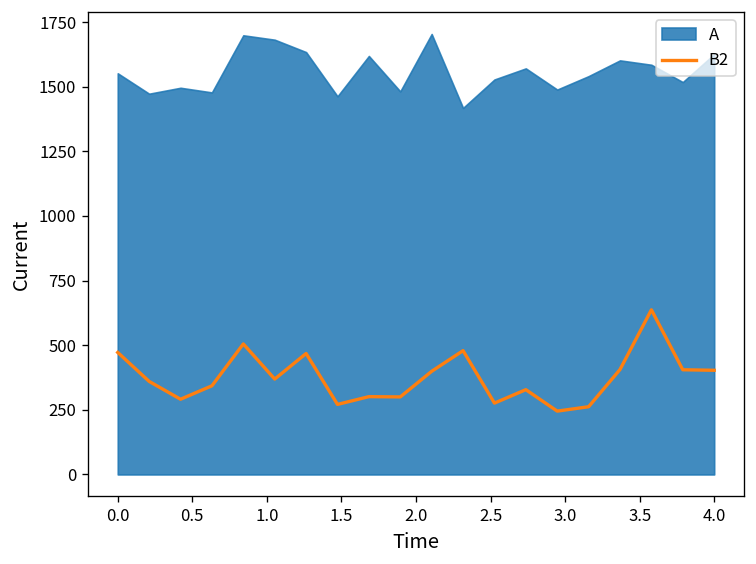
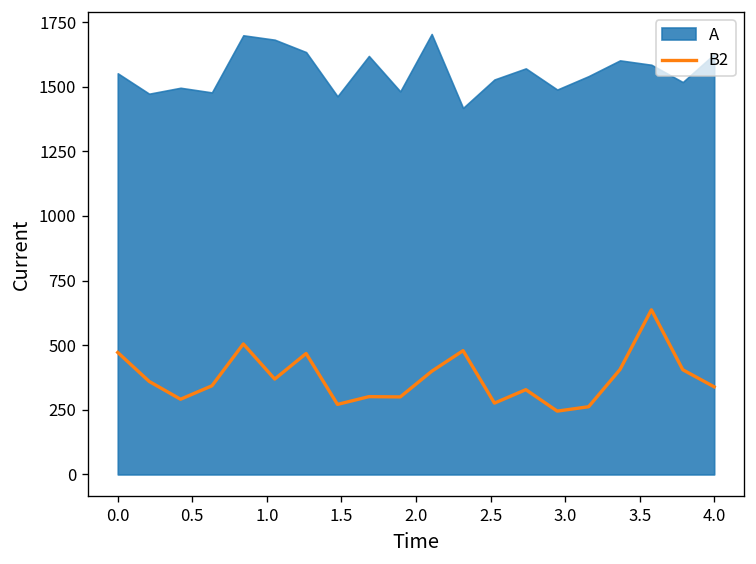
B2, 4.0: 400 -> 340
